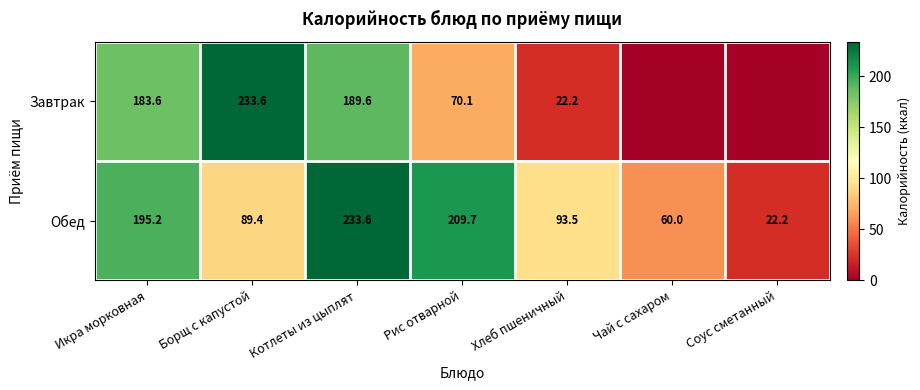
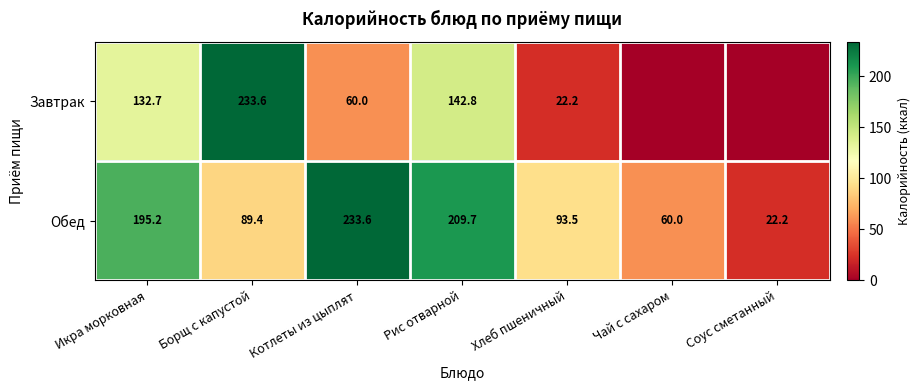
Завтрак, Икра морковная: 183.6 -> 132.7
Завтрак, Котлеты из цыплят: 189.6 -> 60.0
Завтрак, Рис отварной: 70.1 -> 142.8
